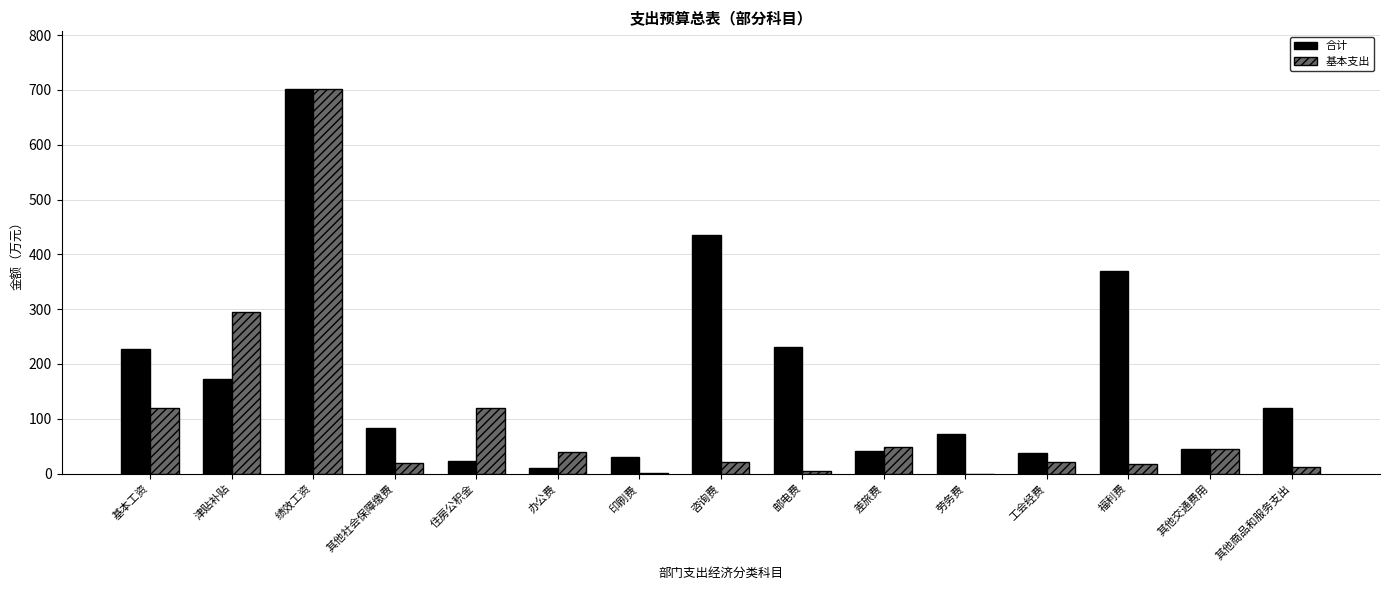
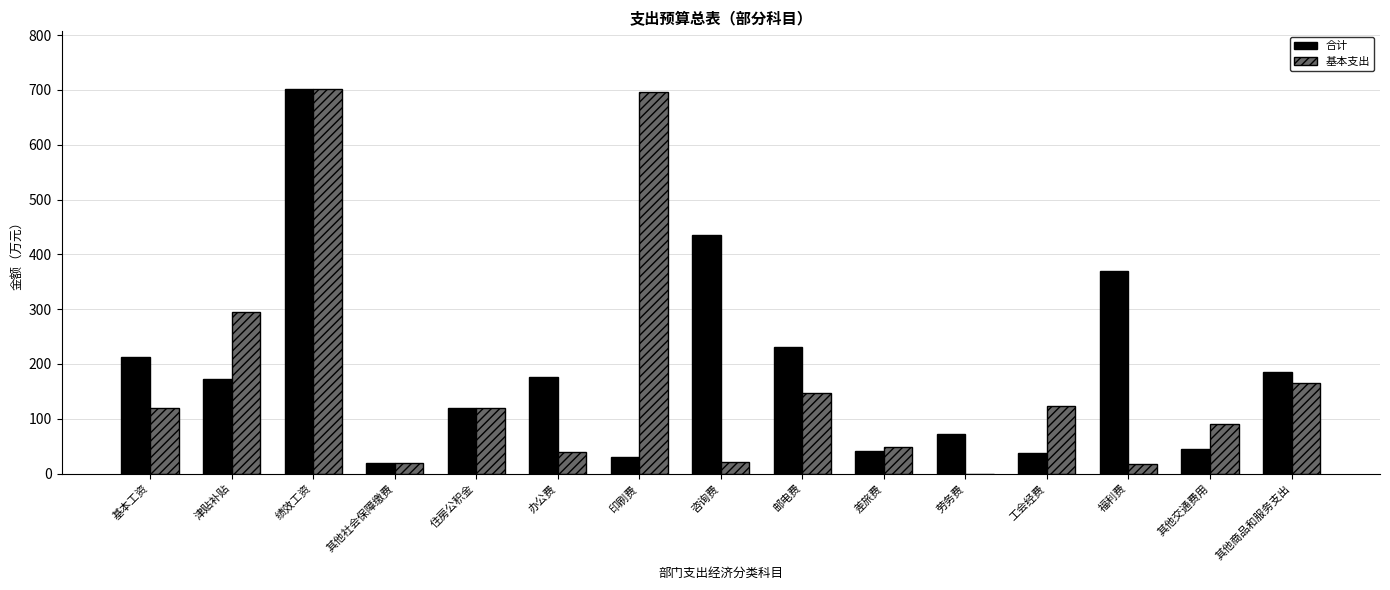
合计, 基本工资: 230 -> 210
合计, 其他社会保障缴费: 80 -> 20
合计, 住房公积金: 20 -> 120
合计, 办公费: 10 -> 180
基本支出, 印刷费: 0 -> 700
基本支出, 邮电费: 10 -> 150
基本支出, 工会经费: 20 -> 120
基本支出, 其他交通费用: 50 -> 90
合计, 其他商品和服务支出: 120 -> 190
基本支出, 其他商品和服务支出: 10 -> 170
